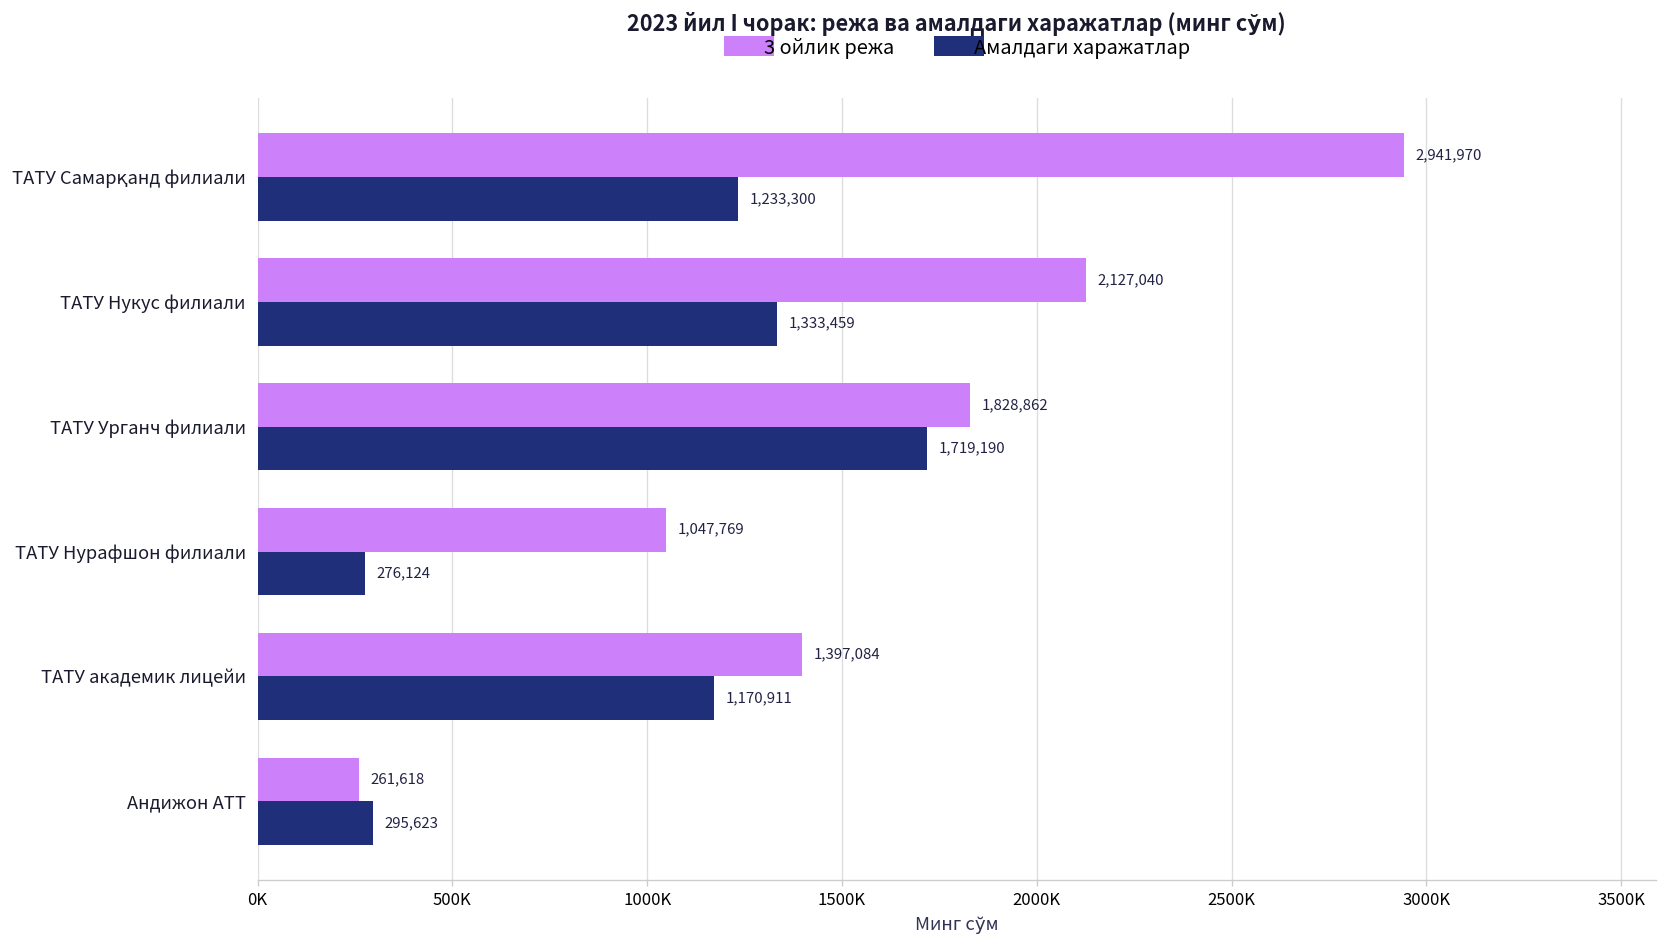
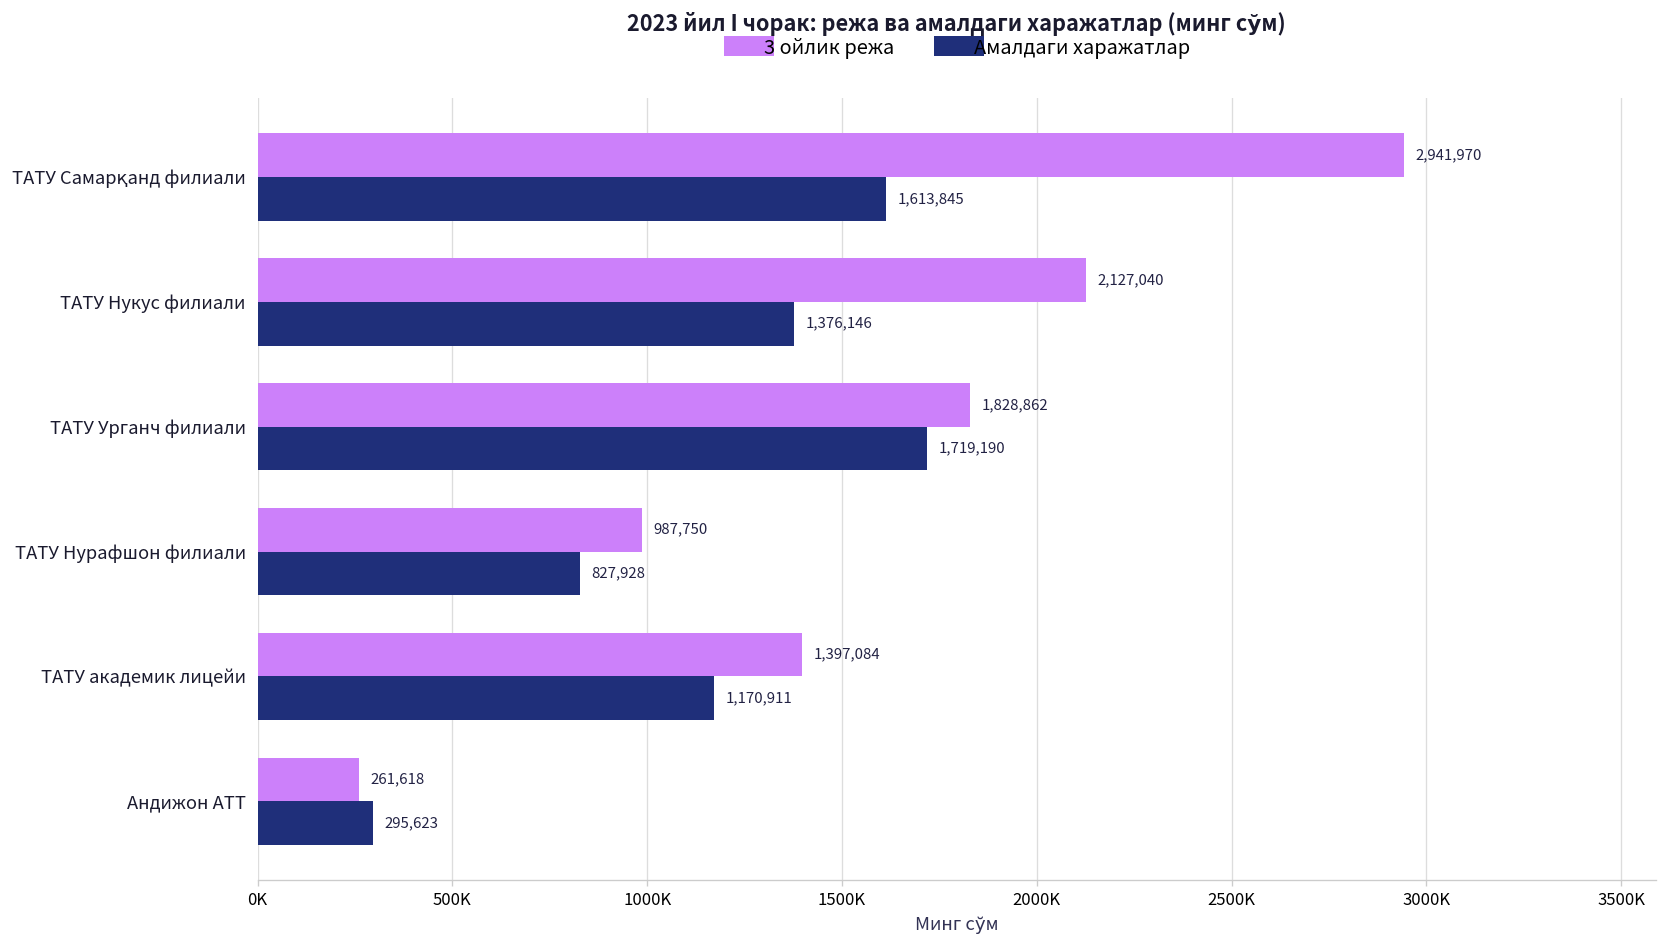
Амалдаги харажатлар, ТАТУ Самарқанд филиали: 1,233,300 -> 1,613,845
Амалдаги харажатлар, ТАТУ Нукус филиали: 1,333,459 -> 1,376,146
3 ойлик режа, ТАТУ Нурафшон филиали: 1,047,769 -> 987,750
Амалдаги харажатлар, ТАТУ Нурафшон филиали: 276,124 -> 827,928
